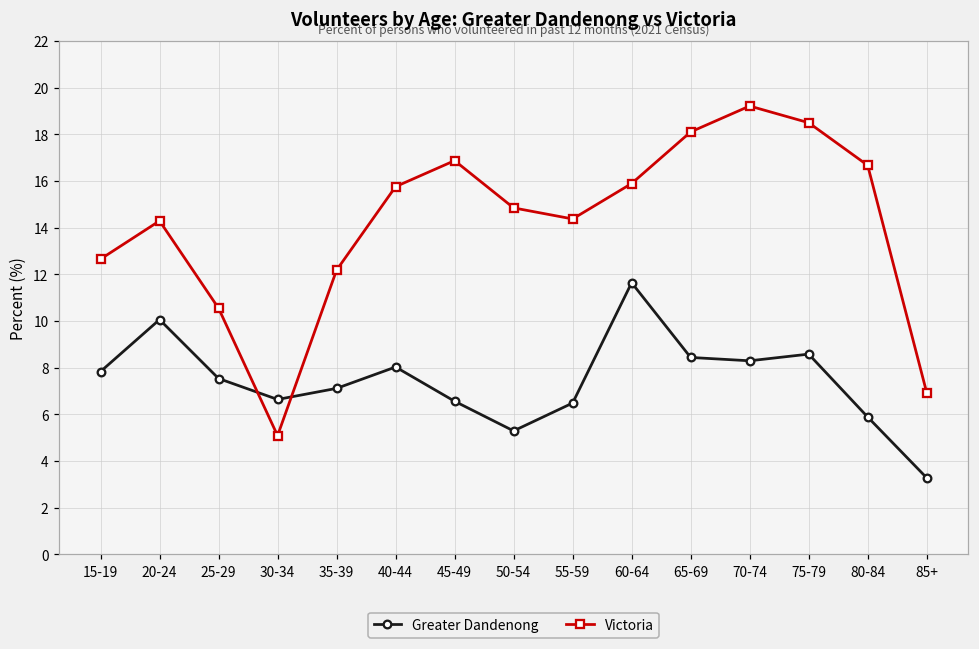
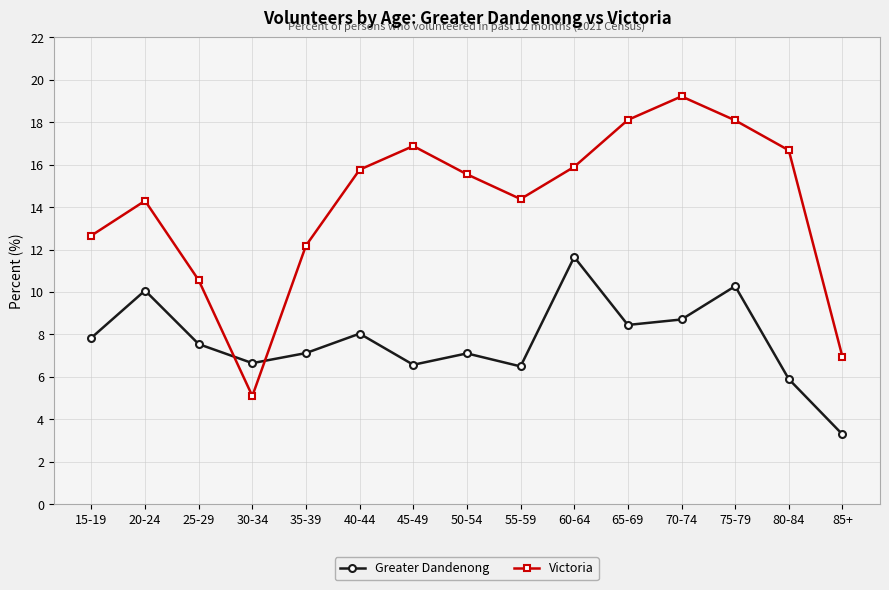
Greater Dandenong, 50-54: 5.3 -> 7.1
Victoria, 50-54: 14.9 -> 15.5
Greater Dandenong, 70-74: 8.3 -> 8.7
Greater Dandenong, 75-79: 8.6 -> 10.3
Victoria, 75-79: 18.5 -> 18.1
